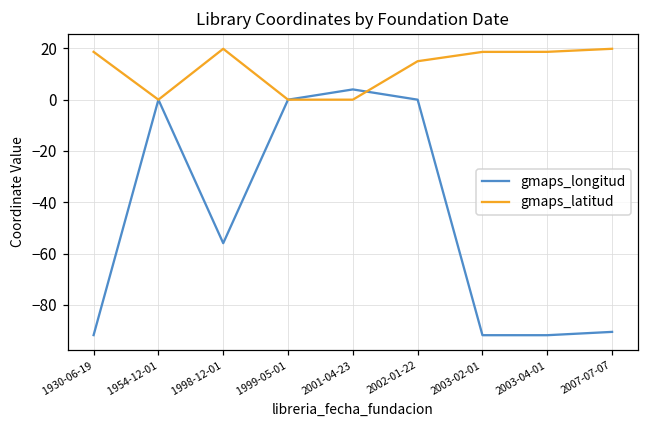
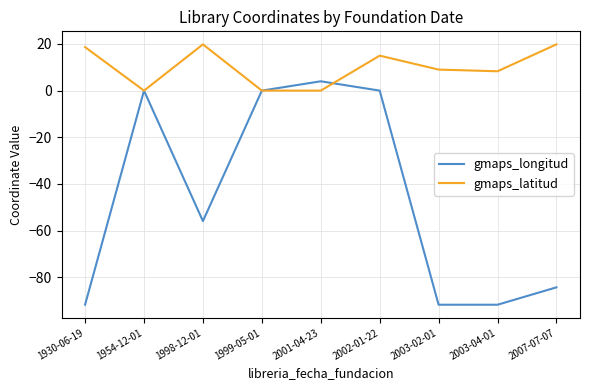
gmaps_latitud, 2003-02-01: 19 -> 9
gmaps_latitud, 2003-04-01: 19 -> 8
gmaps_longitud, 2007-07-07: -91 -> -84
